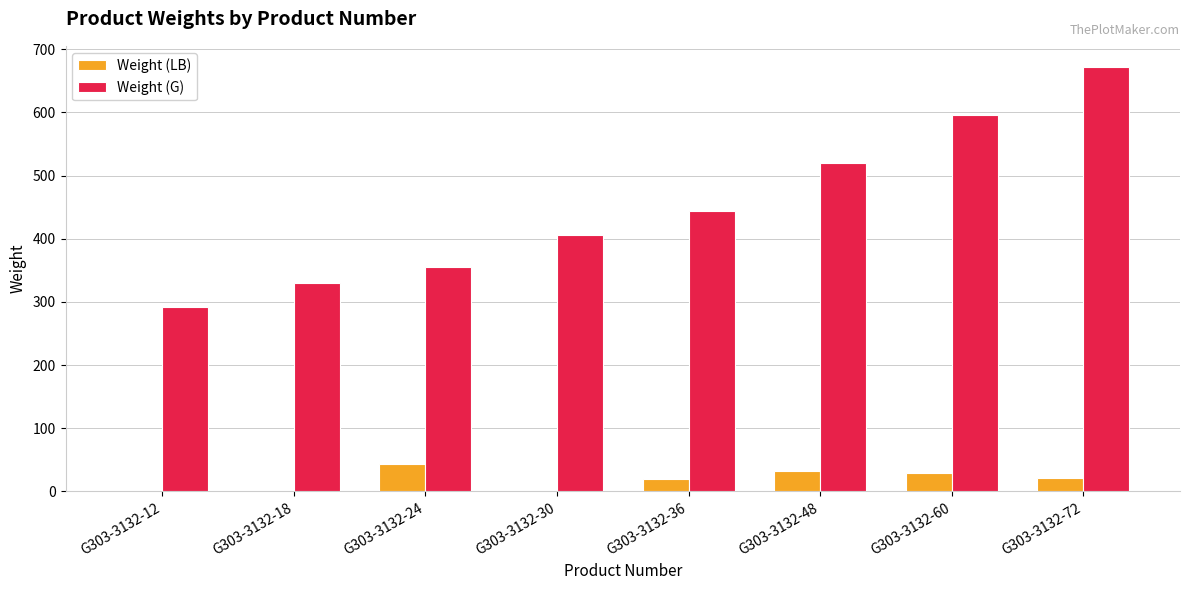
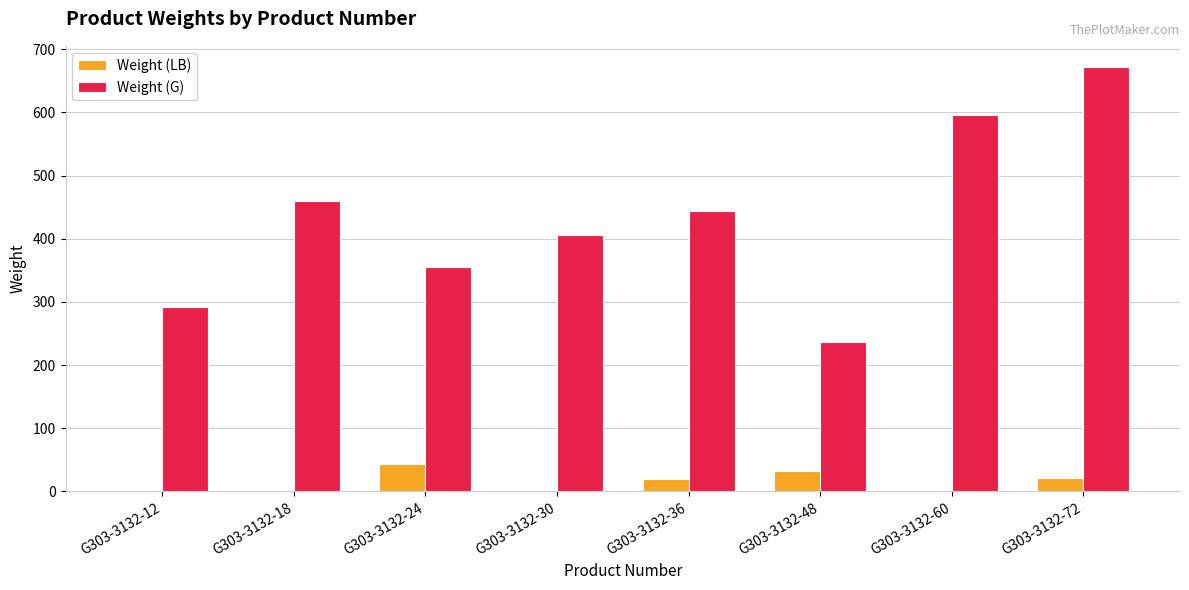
Weight (G), G303-3132-18: 330 -> 460
Weight (G), G303-3132-48: 520 -> 240
Weight (LB), G303-3132-60: 30 -> 0
